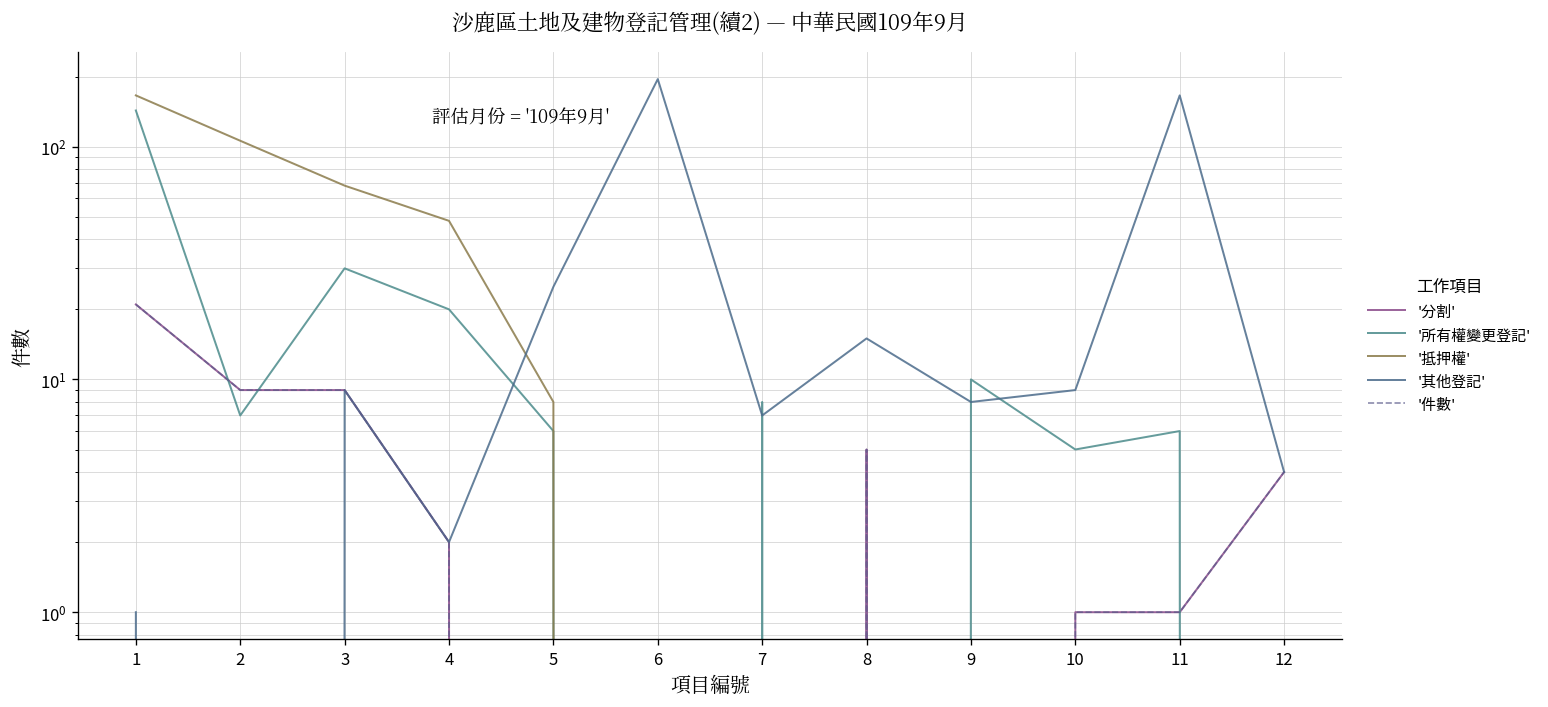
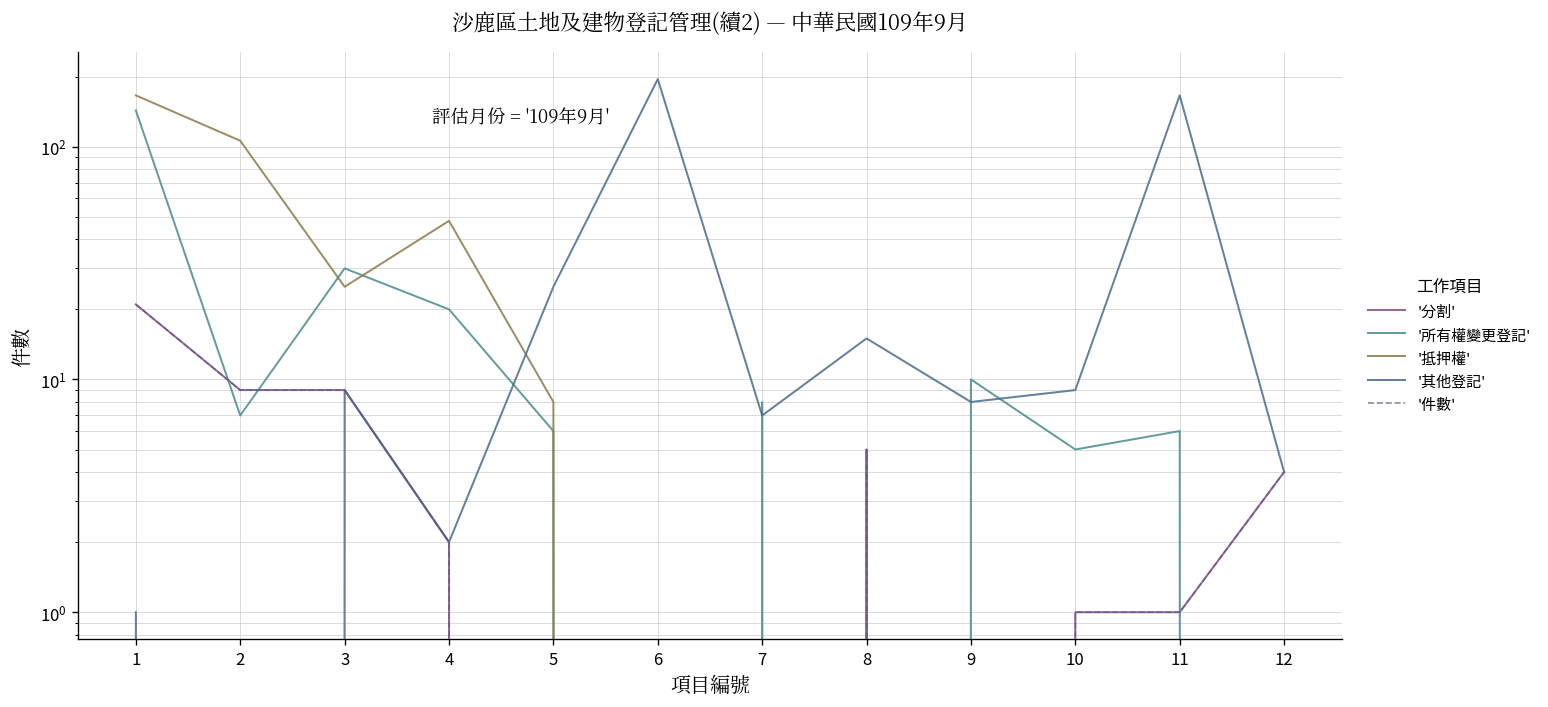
'抵押權', 3: 68 -> 25
